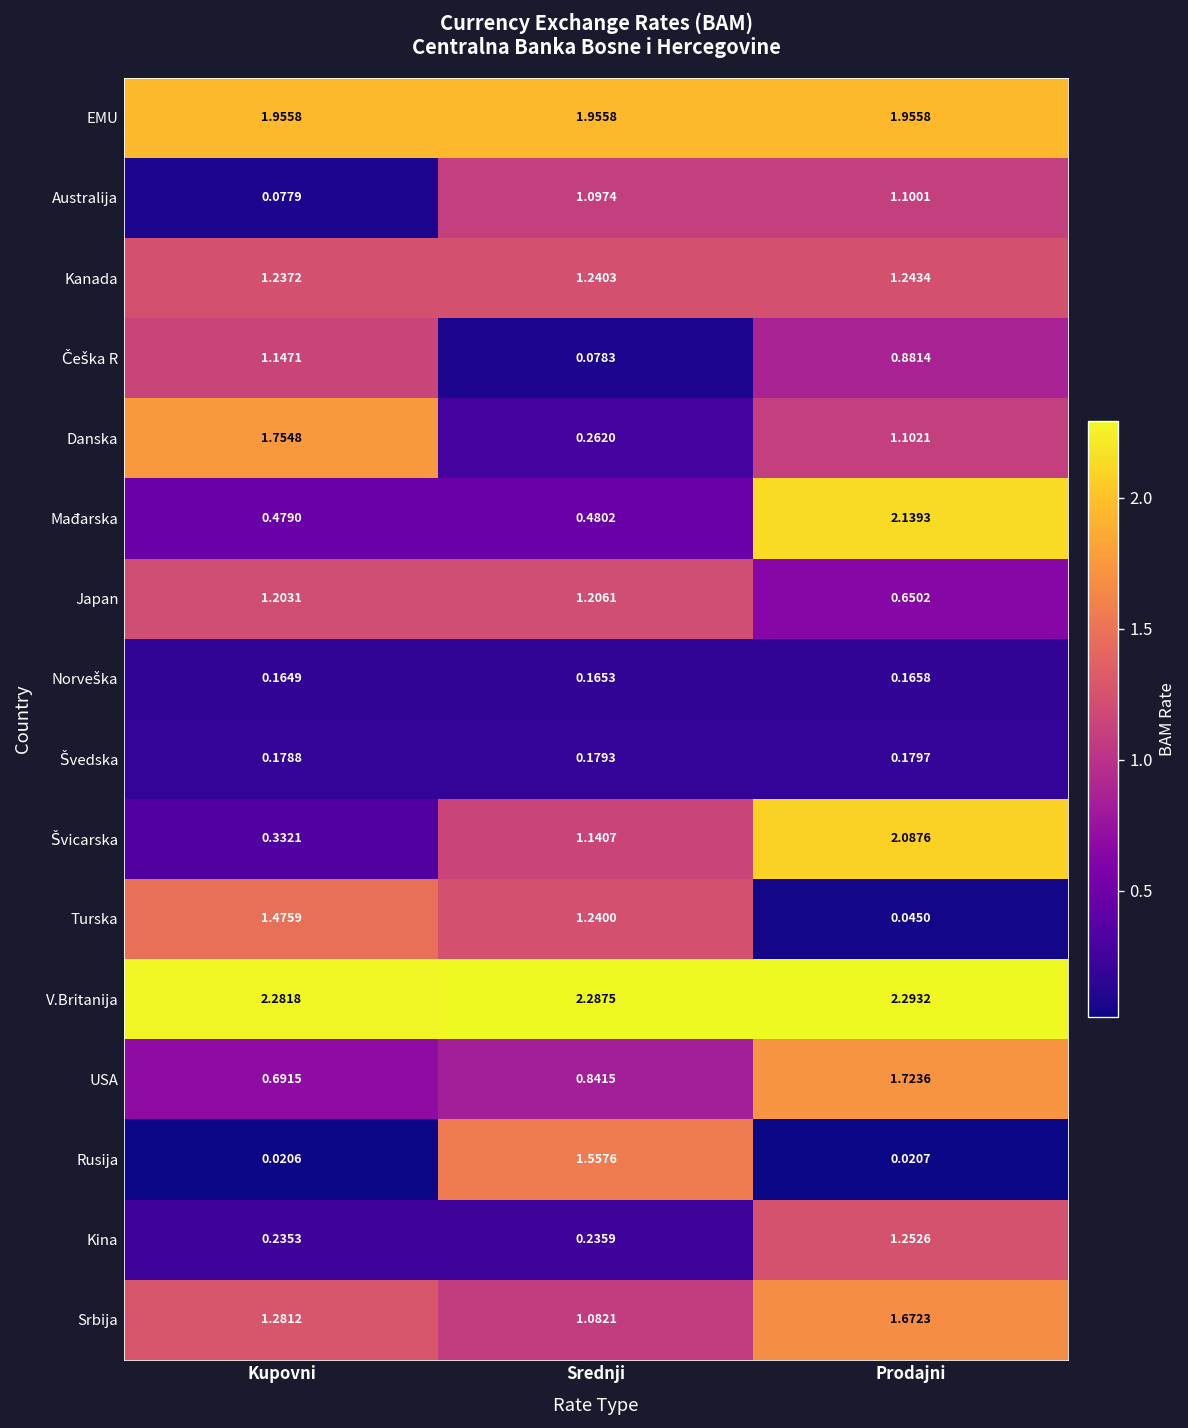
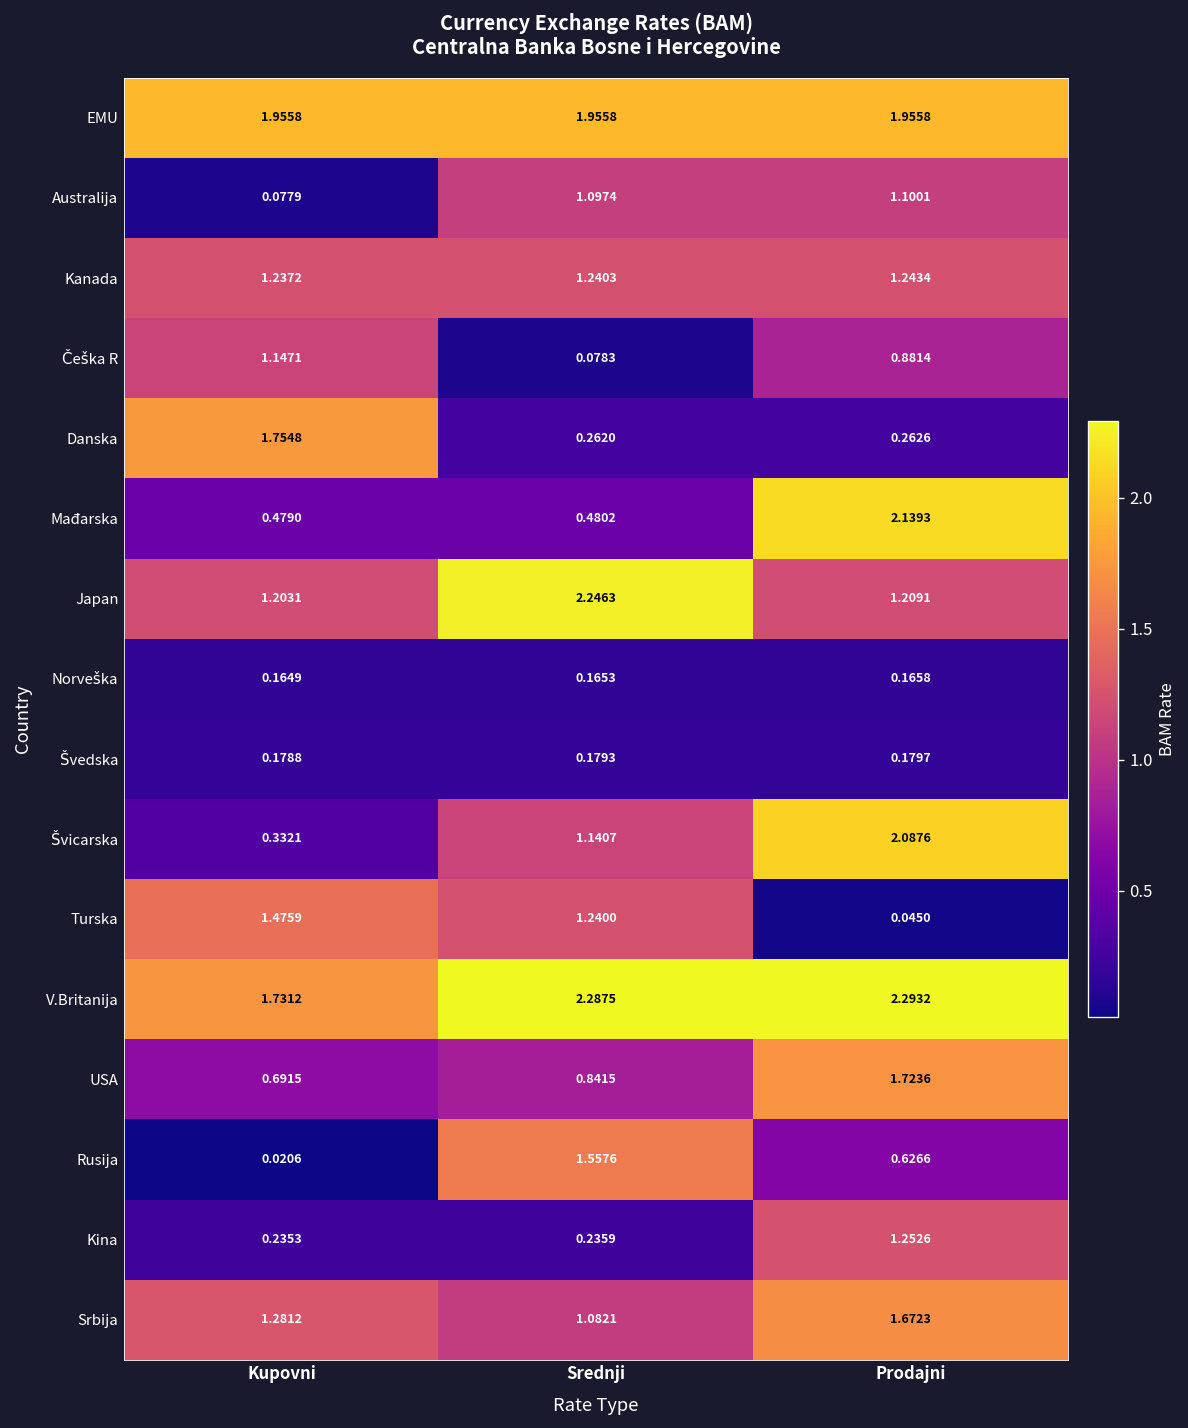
Danska, Prodajni: 1.1021 -> 0.2626
Japan, Srednji: 1.2061 -> 2.2463
Japan, Prodajni: 0.6502 -> 1.2091
V.Britanija, Kupovni: 2.2818 -> 1.7312
Rusija, Prodajni: 0.0207 -> 0.6266
